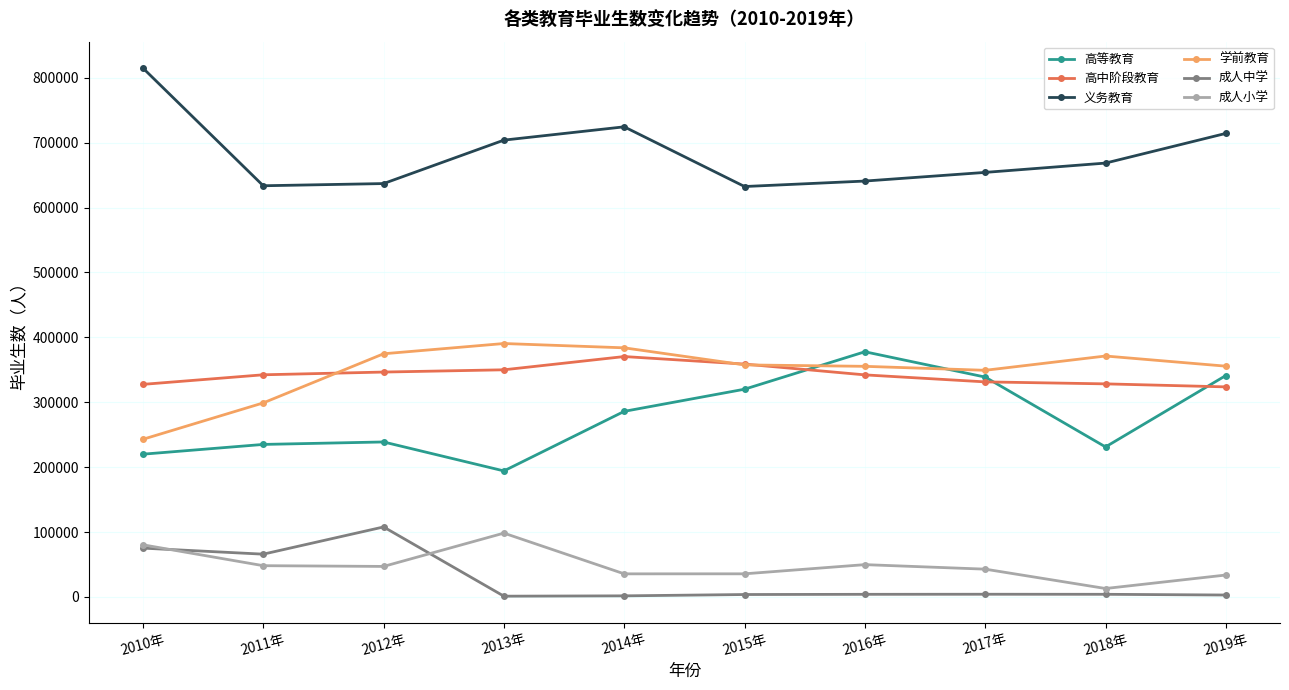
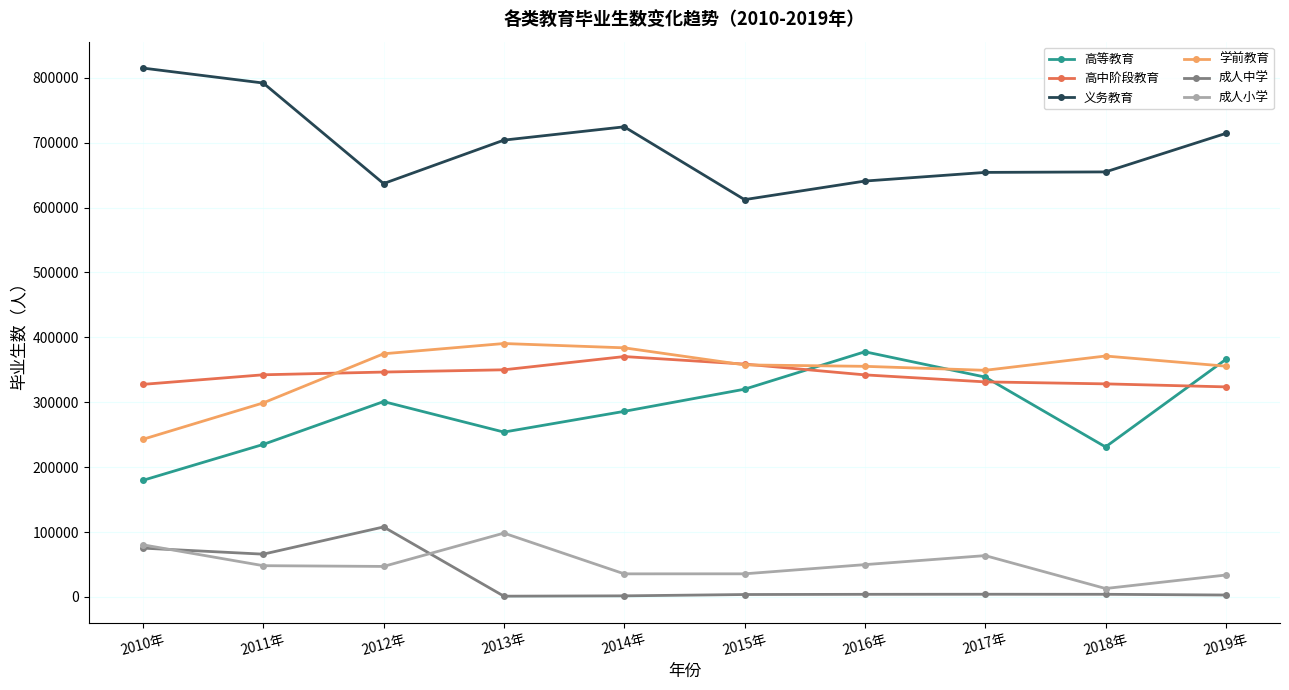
高等教育, 2010年: 220000 -> 180000
义务教育, 2011年: 630000 -> 790000
高等教育, 2012年: 240000 -> 300000
高等教育, 2013年: 190000 -> 250000
义务教育, 2015年: 630000 -> 610000
成人小学, 2017年: 40000 -> 60000
义务教育, 2018年: 670000 -> 650000
高等教育, 2019年: 340000 -> 370000
